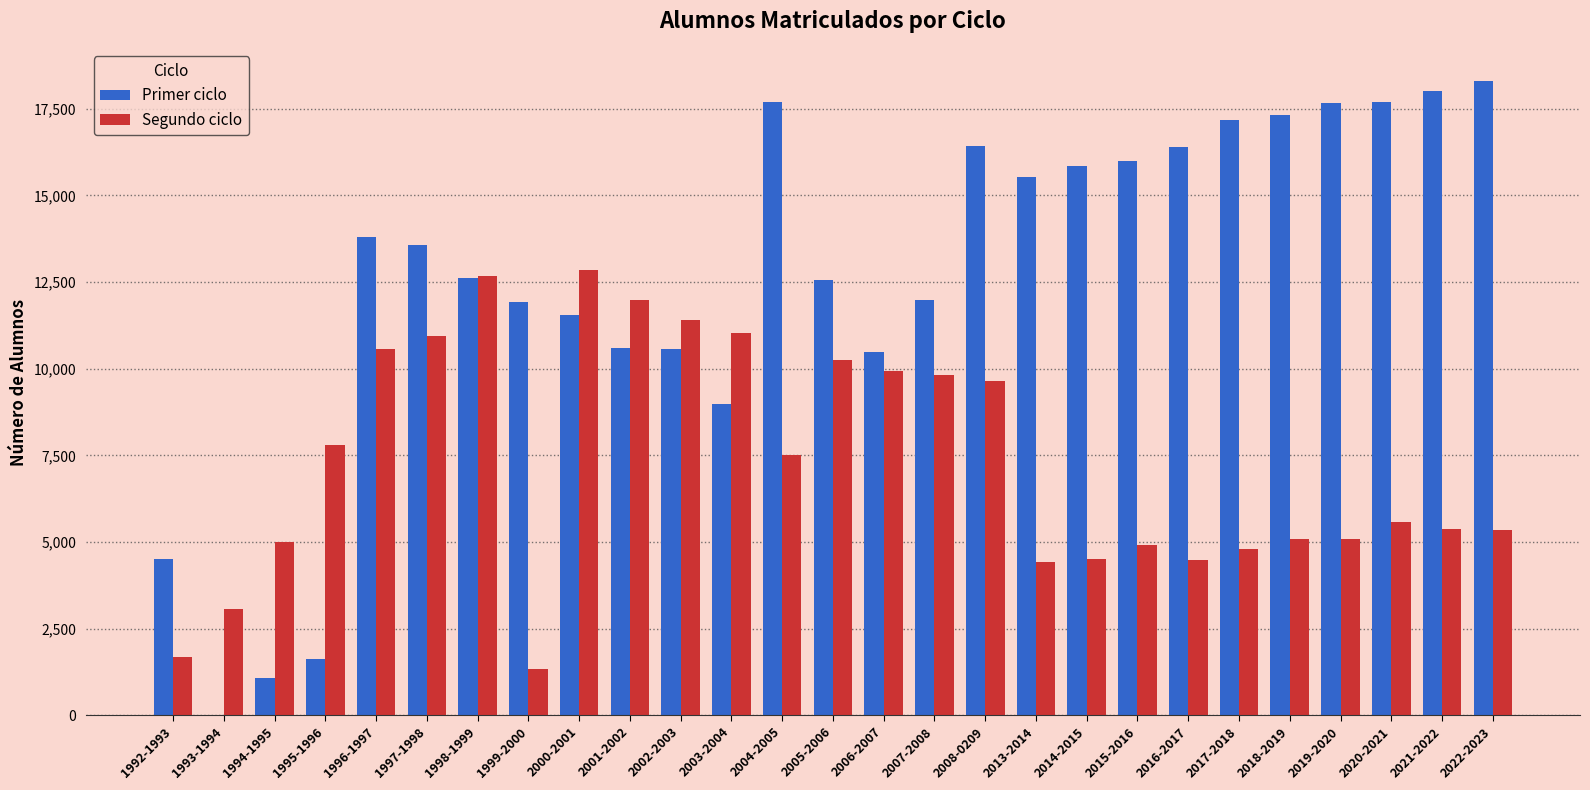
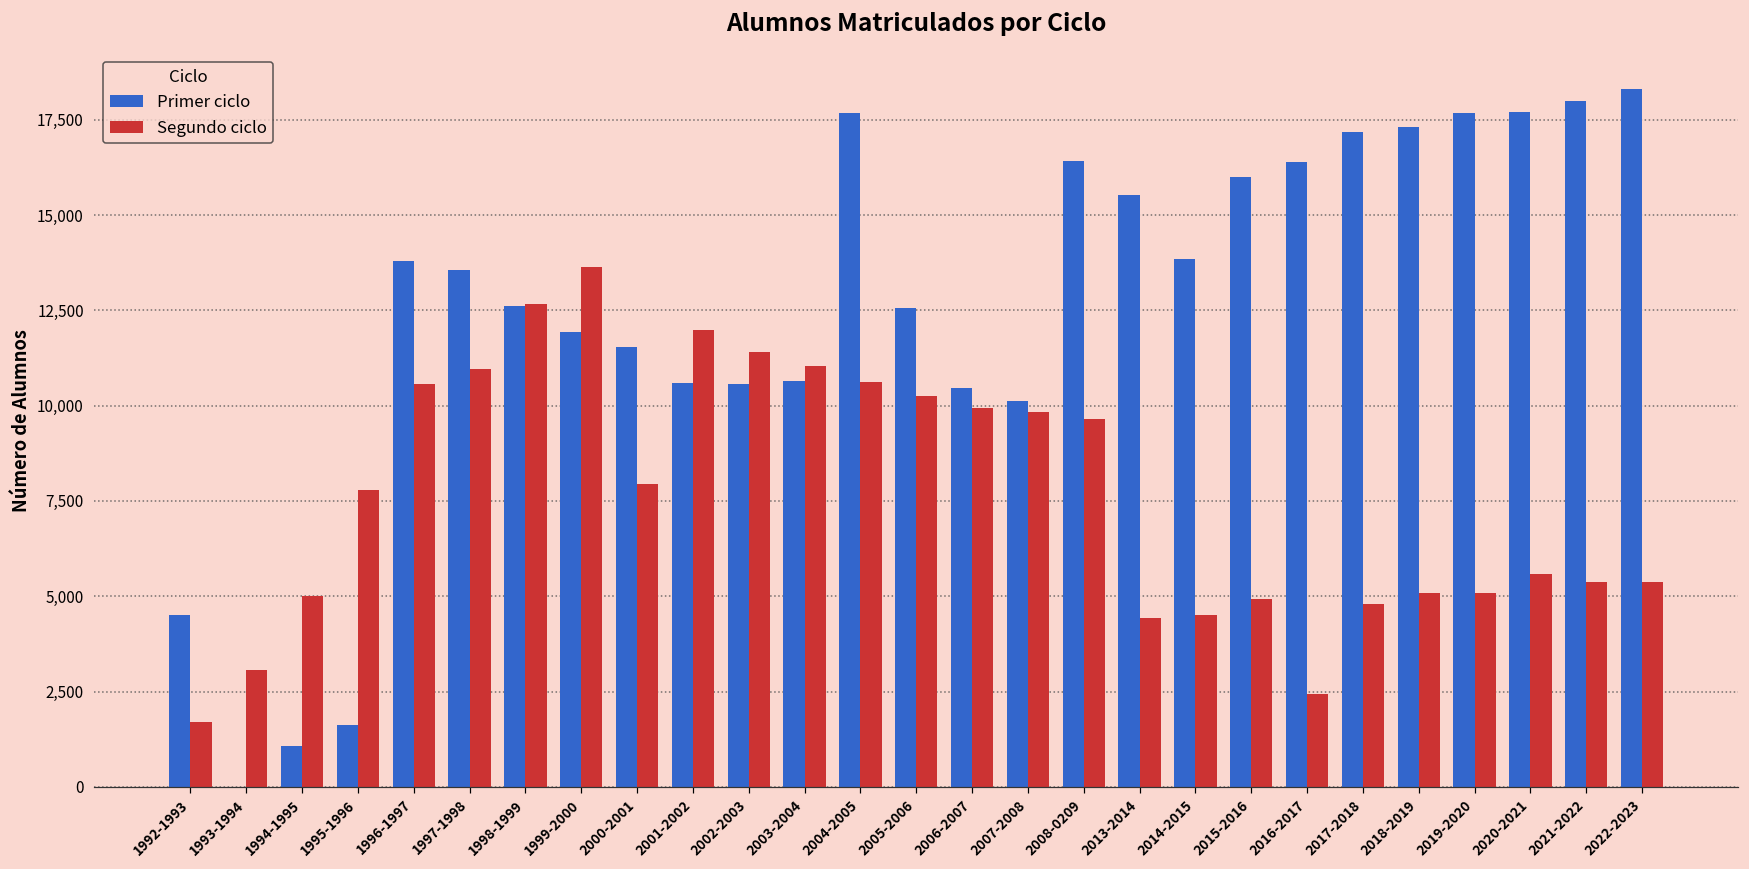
Segundo ciclo, 1999-2000: 1,400 -> 13,600
Segundo ciclo, 2000-2001: 12,900 -> 8,000
Primer ciclo, 2003-2004: 9,000 -> 10,600
Segundo ciclo, 2004-2005: 7,500 -> 10,600
Primer ciclo, 2007-2008: 12,000 -> 10,100
Primer ciclo, 2014-2015: 15,800 -> 13,800
Segundo ciclo, 2016-2017: 4,500 -> 2,400
